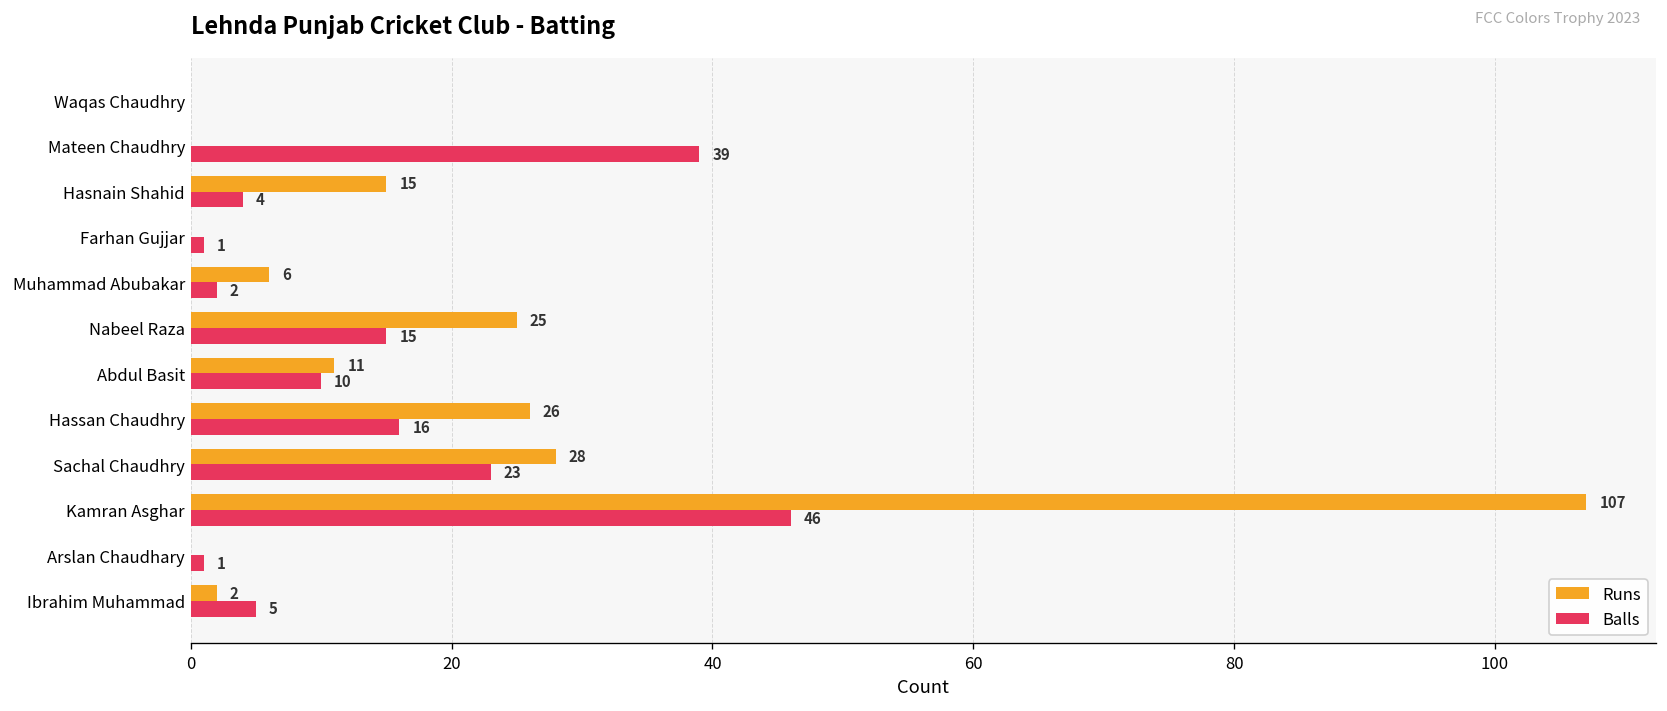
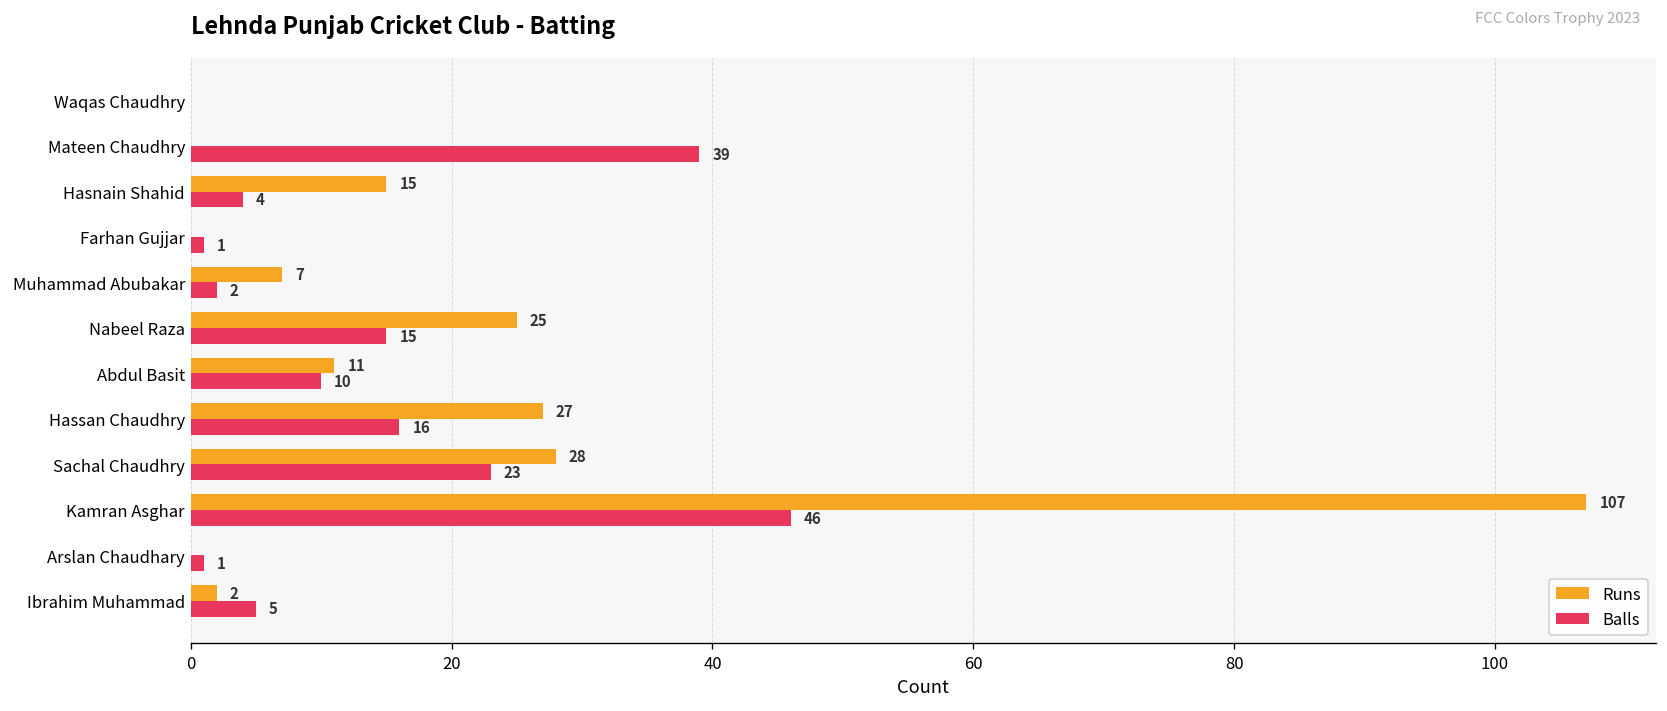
Runs, Muhammad Abubakar: 6 -> 7
Runs, Hassan Chaudhry: 26 -> 27
